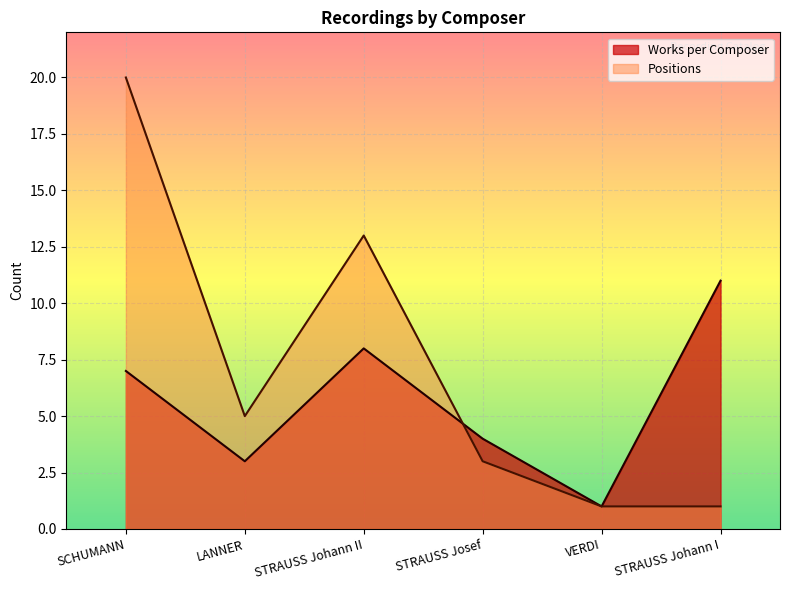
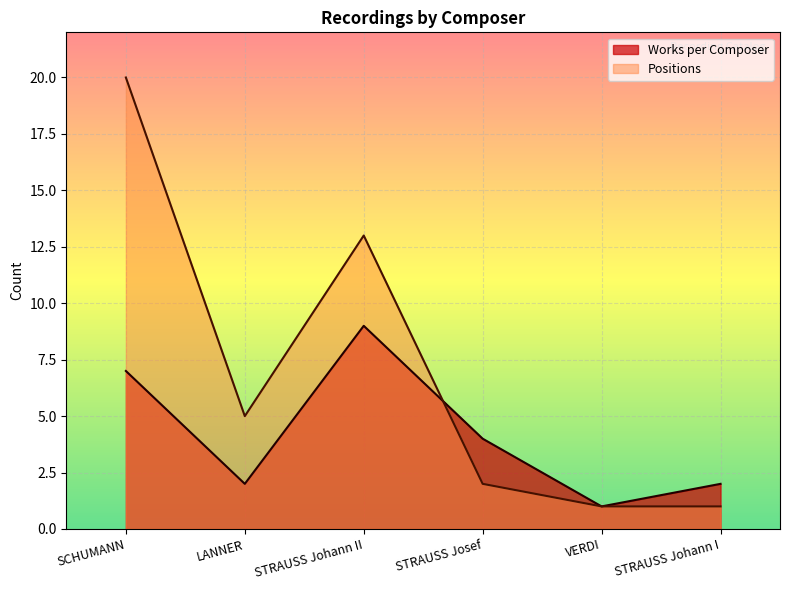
Works per Composer, LANNER: 3 -> 2
Works per Composer, STRAUSS Johann II: 8 -> 9
Positions, STRAUSS Josef: 3 -> 2
Works per Composer, STRAUSS Johann I: 11 -> 2
